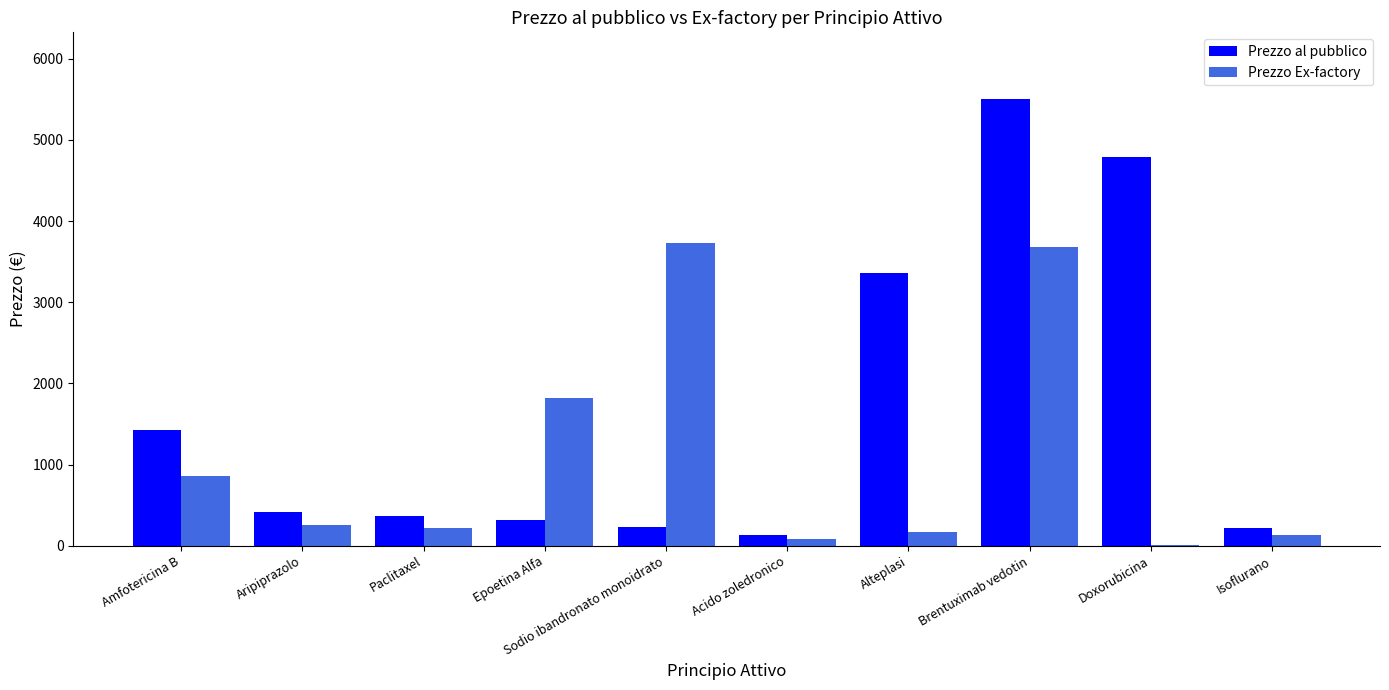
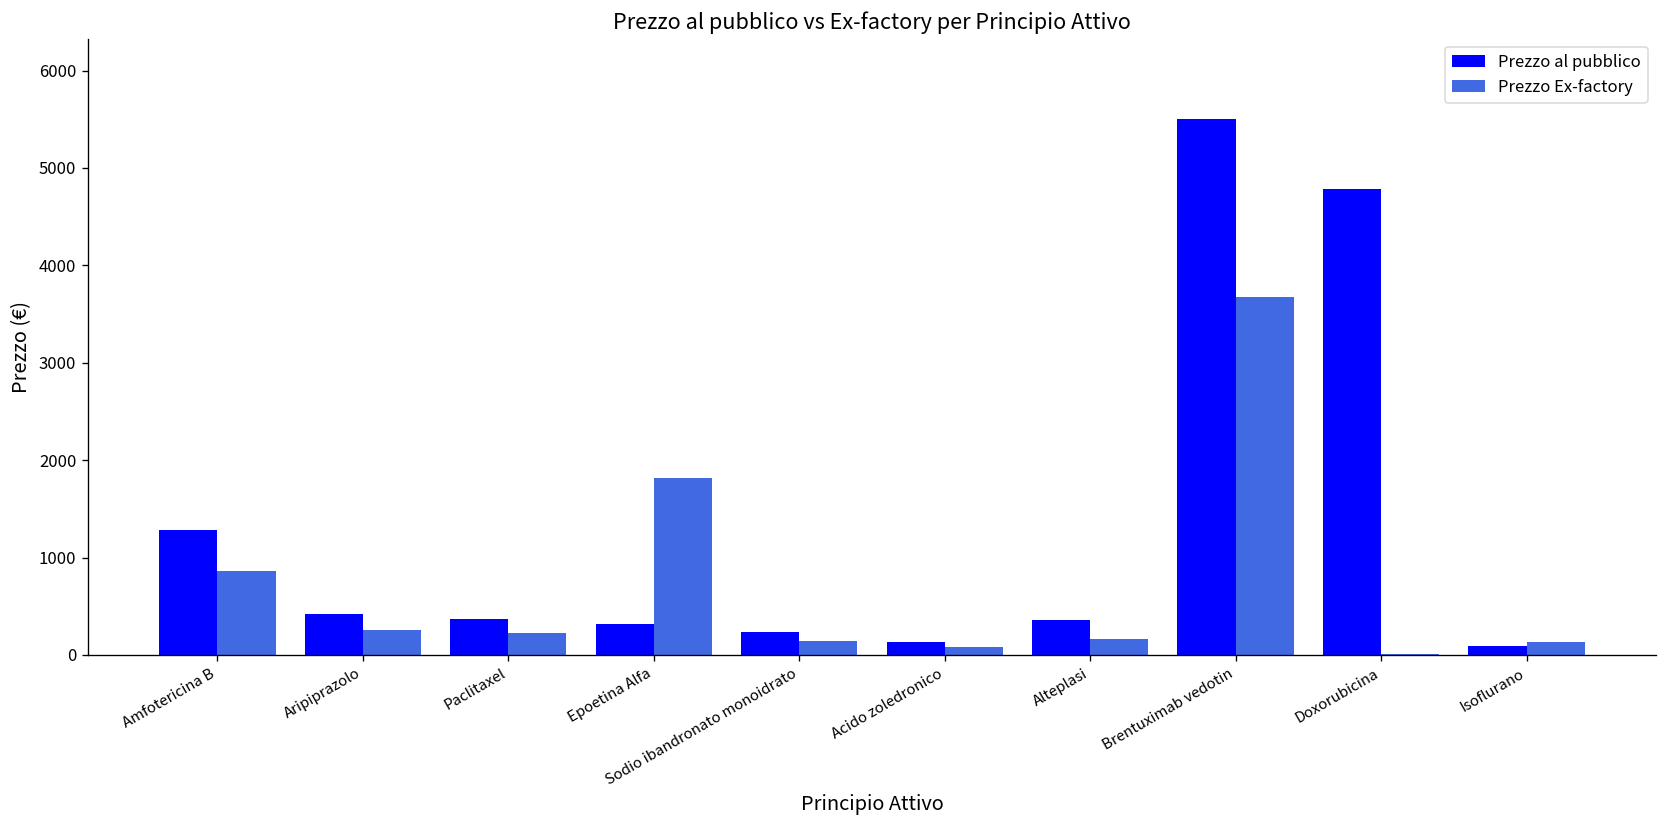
Prezzo al pubblico, Amfotericina B: 1400 -> 1300
Prezzo Ex-factory, Sodio ibandronato monoidrato: 3700 -> 100
Prezzo al pubblico, Alteplasi: 3400 -> 400
Prezzo al pubblico, Isoflurano: 200 -> 100
